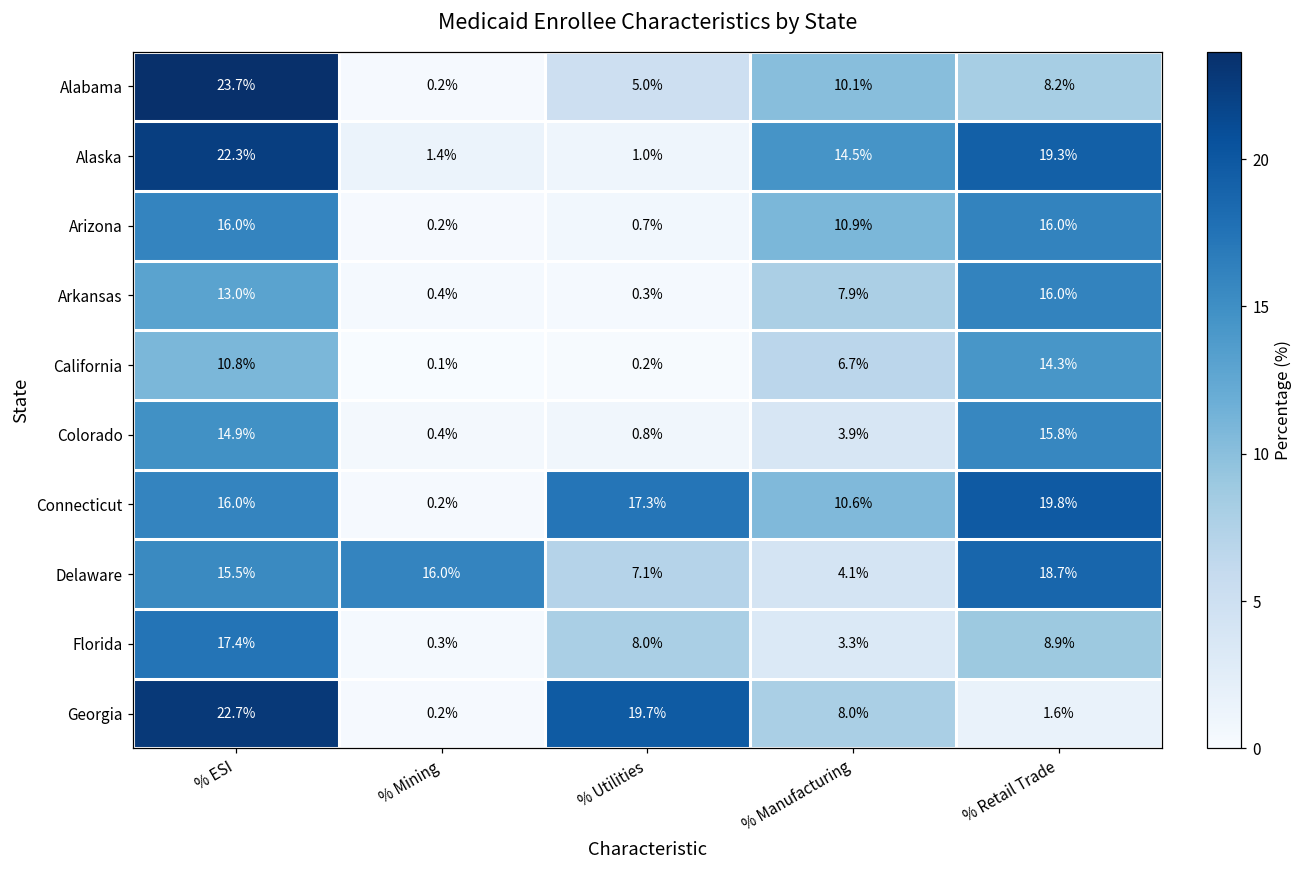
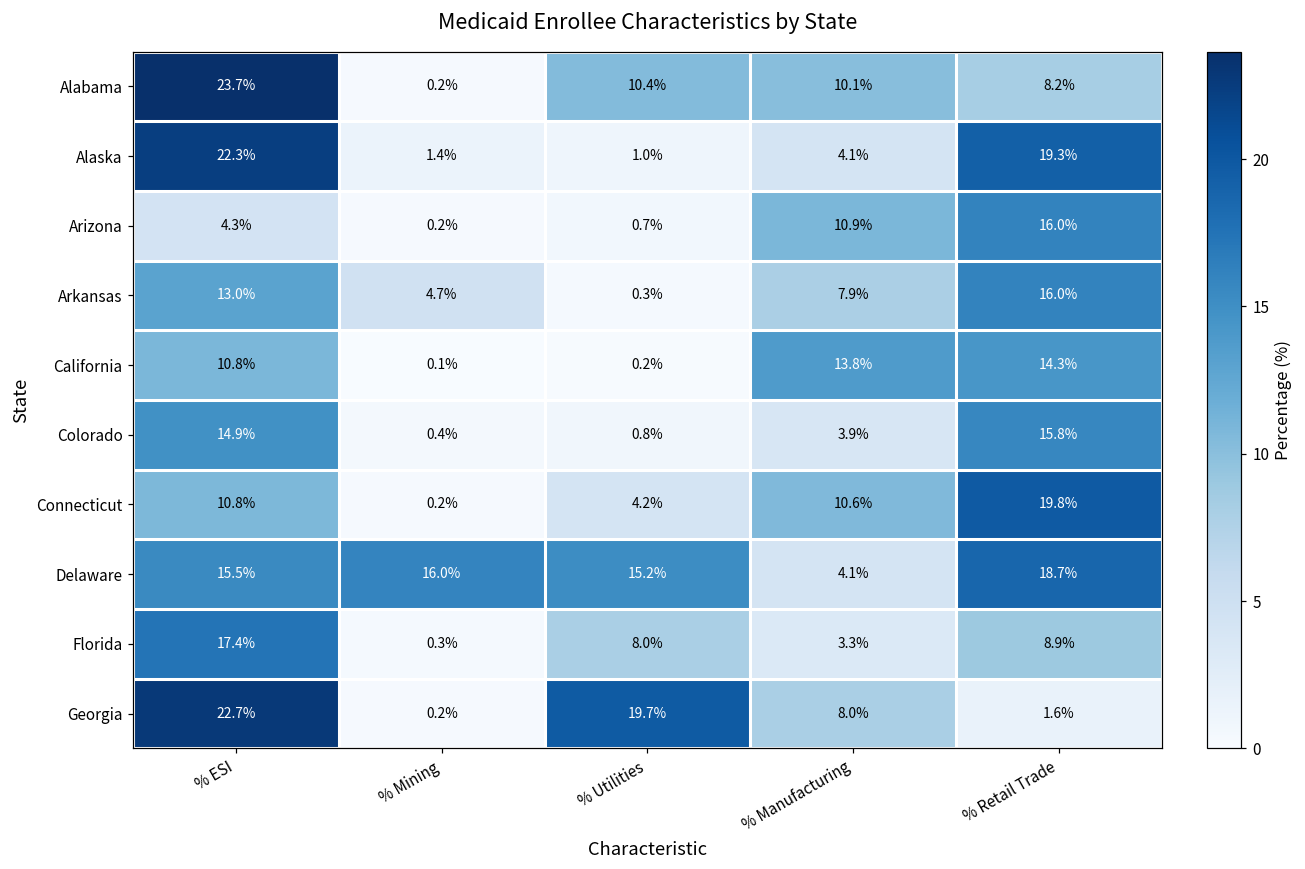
Alabama, % Utilities: 5.0% -> 10.4%
Alaska, % Manufacturing: 14.5% -> 4.1%
Arizona, % ESI: 16.0% -> 4.3%
Arkansas, % Mining: 0.4% -> 4.7%
California, % Manufacturing: 6.7% -> 13.8%
Connecticut, % ESI: 16.0% -> 10.8%
Connecticut, % Utilities: 17.3% -> 4.2%
Delaware, % Utilities: 7.1% -> 15.2%
